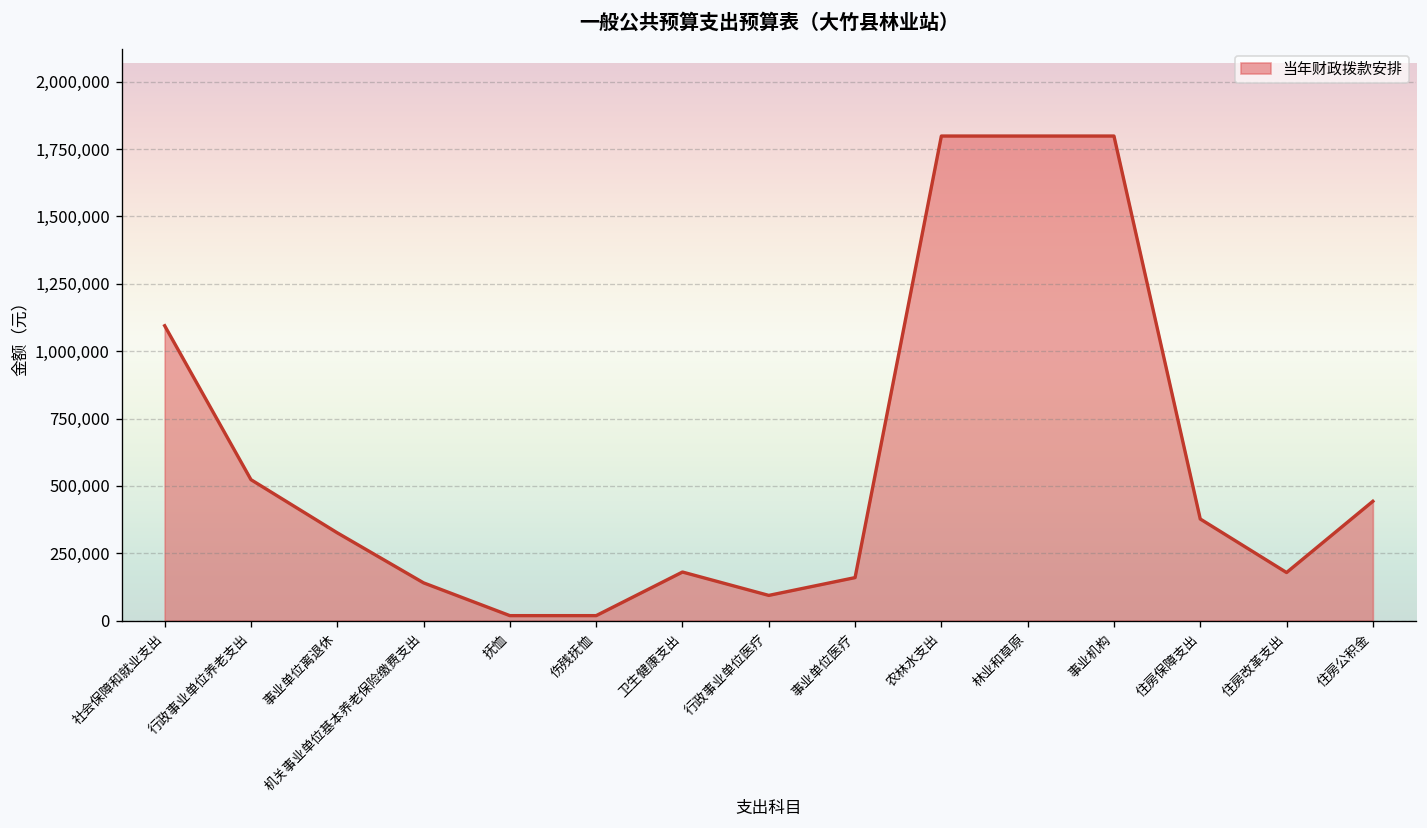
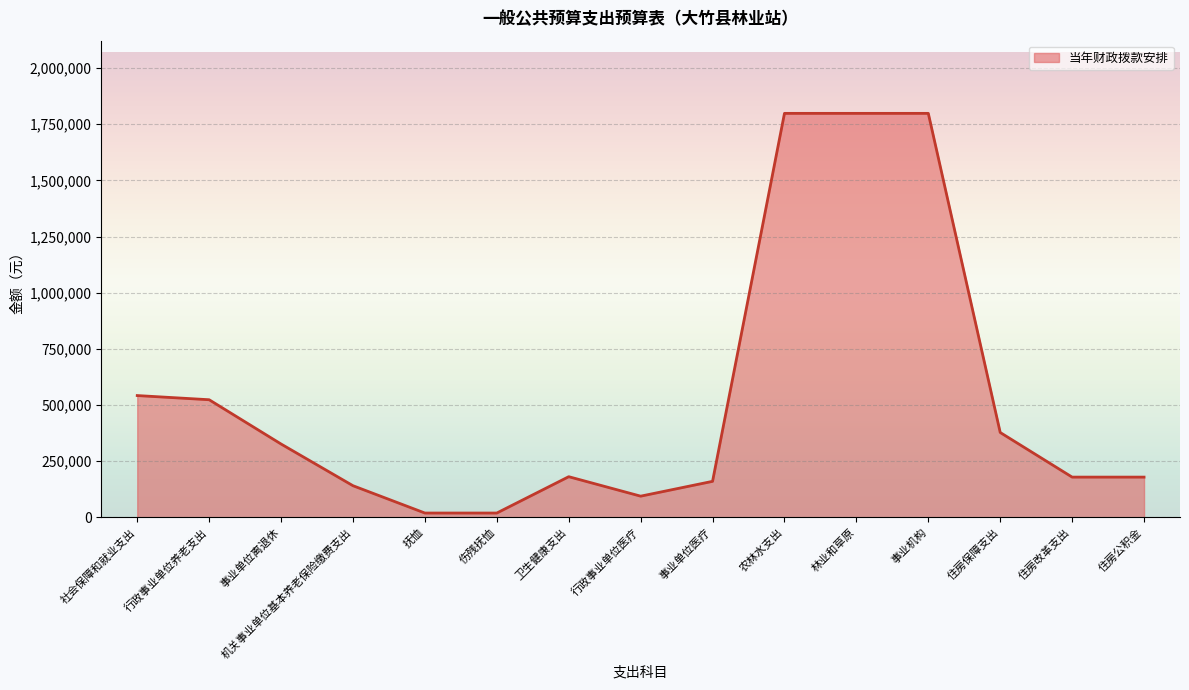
社会保障和就业支出: 1,090,000 -> 540,000
住房公积金: 440,000 -> 180,000
